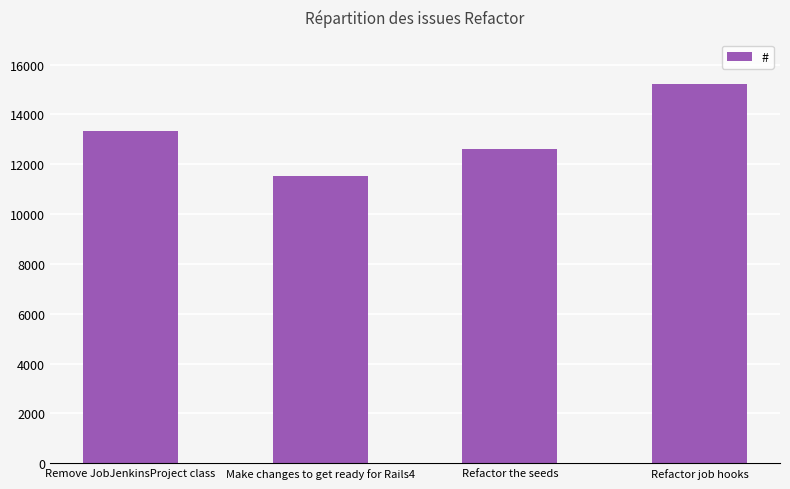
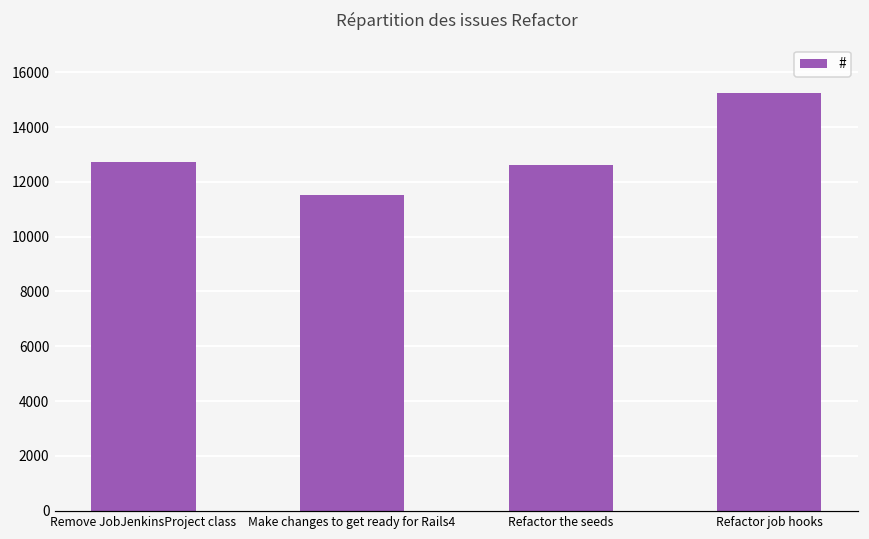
Remove JobJenkinsProject class: 13400 -> 12700
